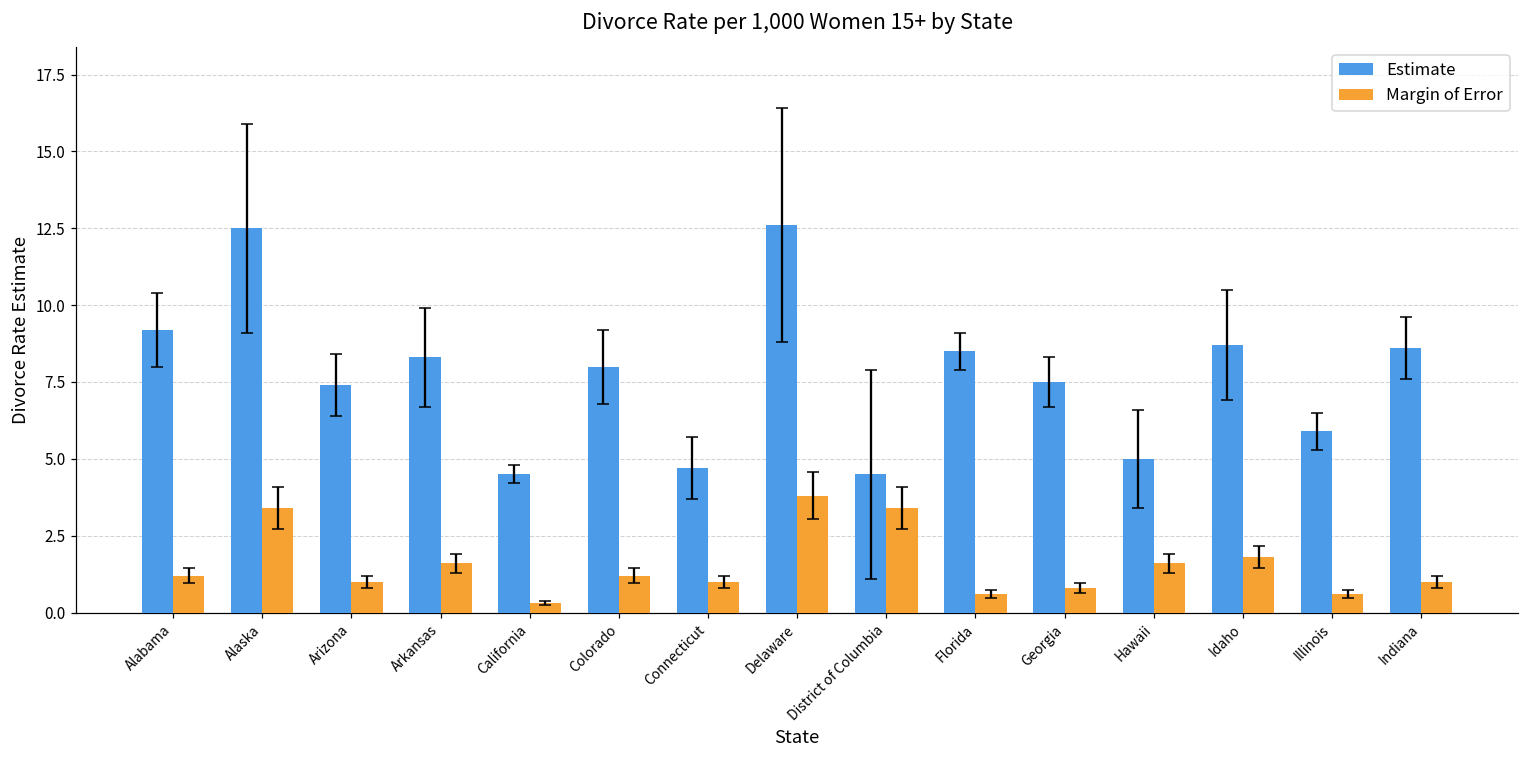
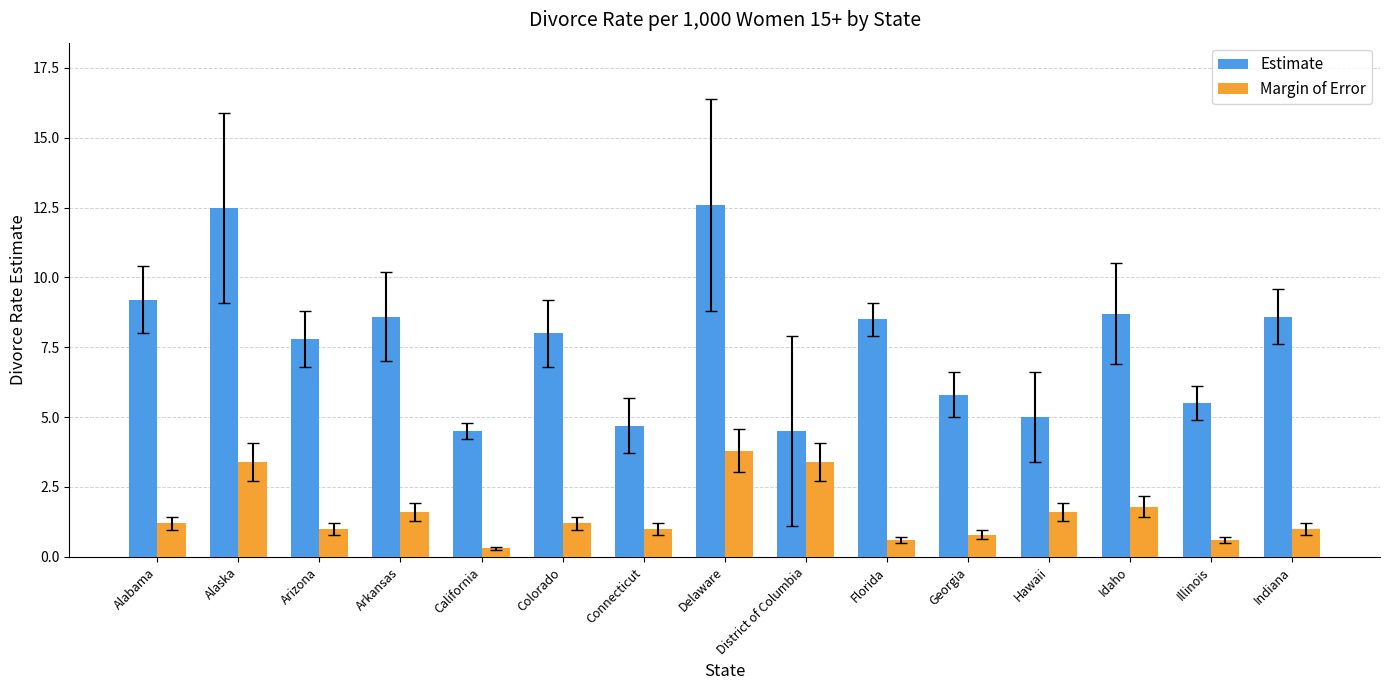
Estimate, Arizona: 7.4 -> 7.8
Estimate, Arkansas: 8.3 -> 8.6
Estimate, Georgia: 7.5 -> 5.8
Estimate, Illinois: 5.9 -> 5.5
